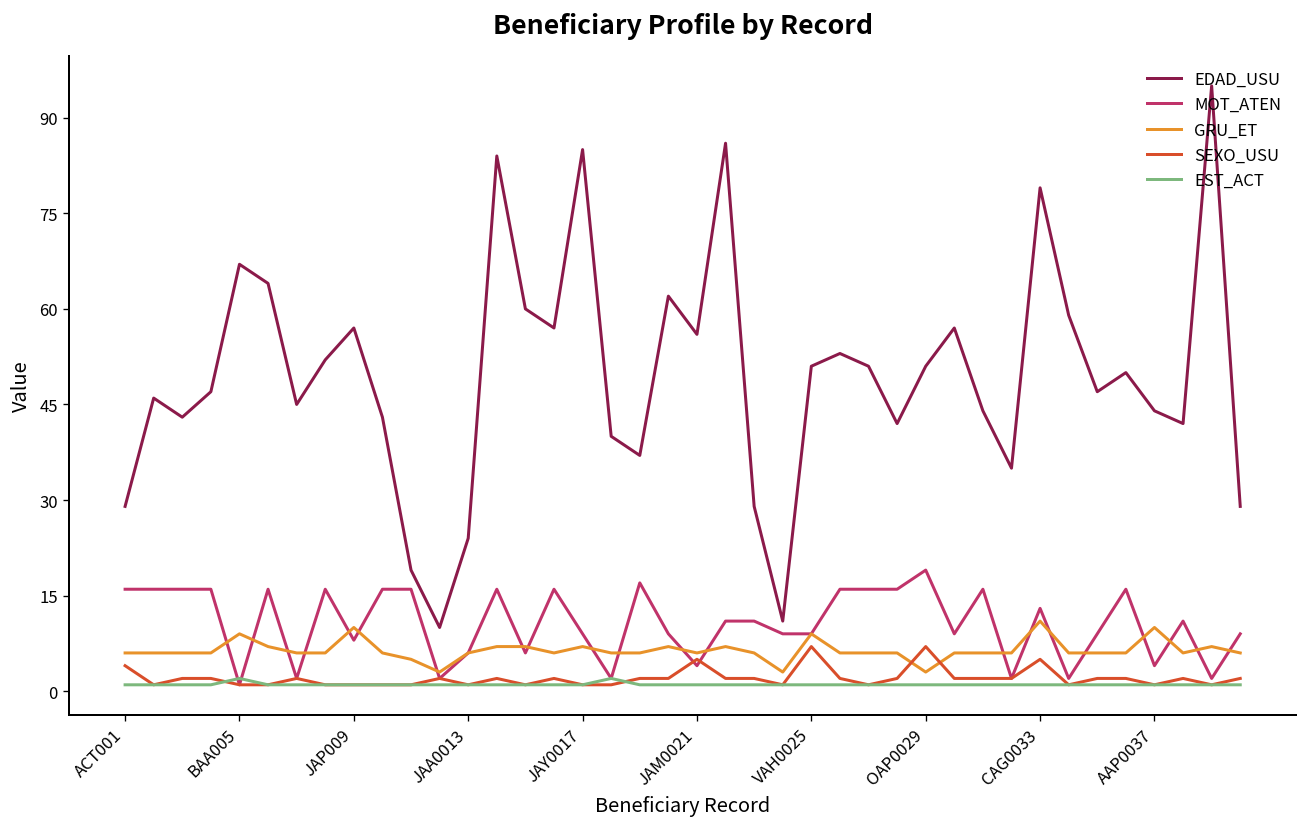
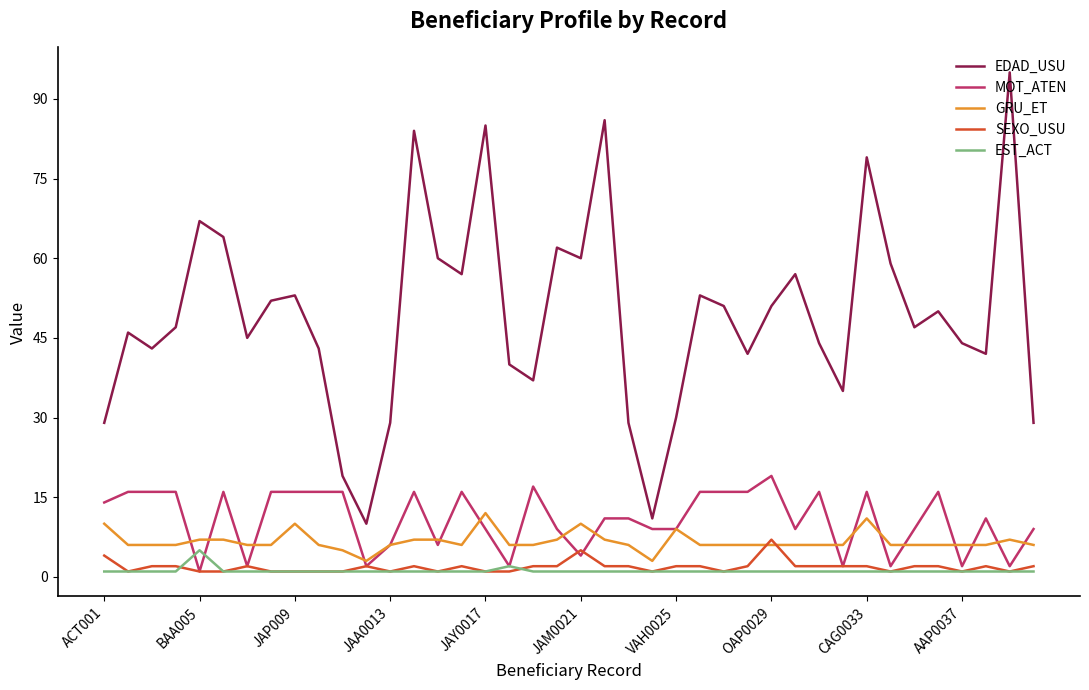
MOT_ATEN, ACT001: 16 -> 14
GRU_ET, ACT001: 6 -> 10
GRU_ET, BAA005: 9 -> 7
EST_ACT, BAA005: 2 -> 5
EDAD_USU, JAP009: 57 -> 53
MOT_ATEN, JAP009: 8 -> 16
EDAD_USU, JAA0013: 24 -> 29
GRU_ET, JAY0017: 7 -> 12
EDAD_USU, JAM0021: 56 -> 60
GRU_ET, JAM0021: 6 -> 10
EDAD_USU, VAH0025: 51 -> 30
SEXO_USU, VAH0025: 7 -> 2
GRU_ET, OAP0029: 3 -> 6
MOT_ATEN, CAG0033: 13 -> 16
SEXO_USU, CAG0033: 5 -> 2
MOT_ATEN, AAP0037: 4 -> 2
GRU_ET, AAP0037: 10 -> 6
